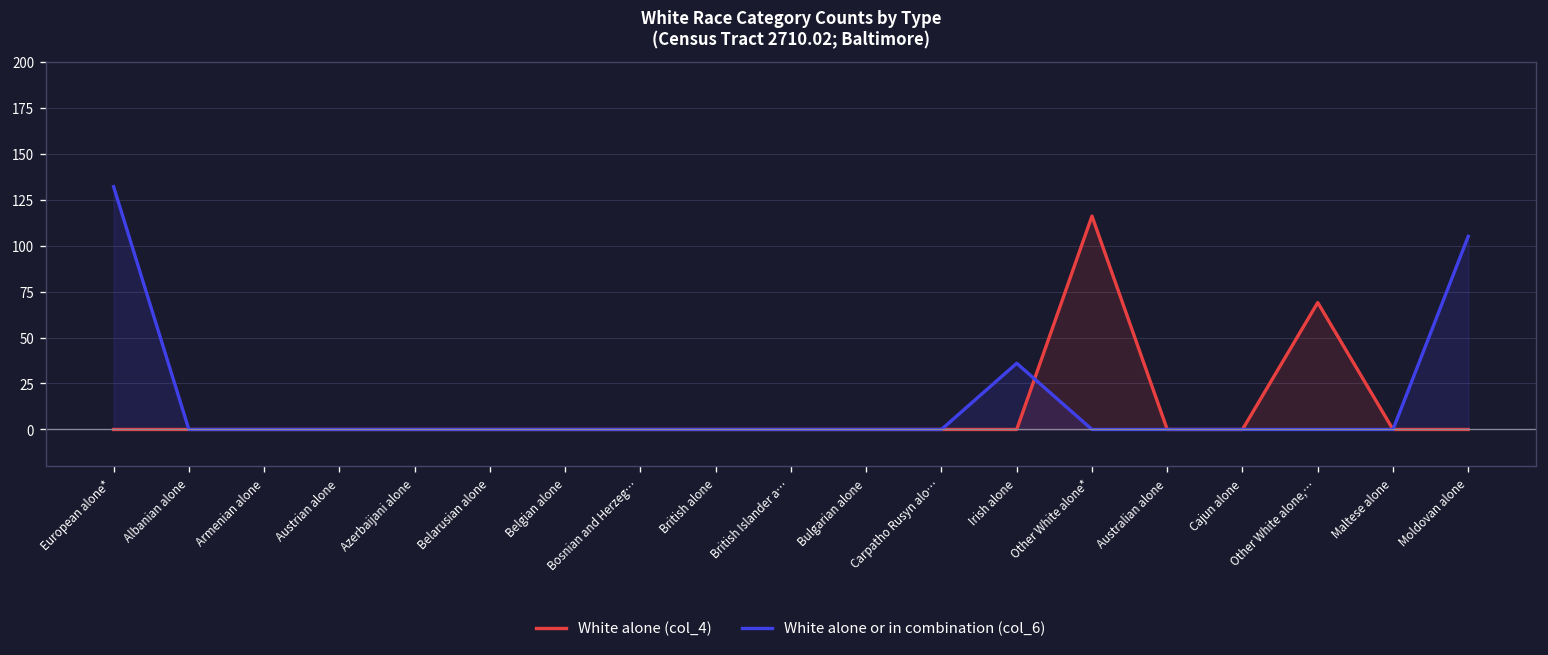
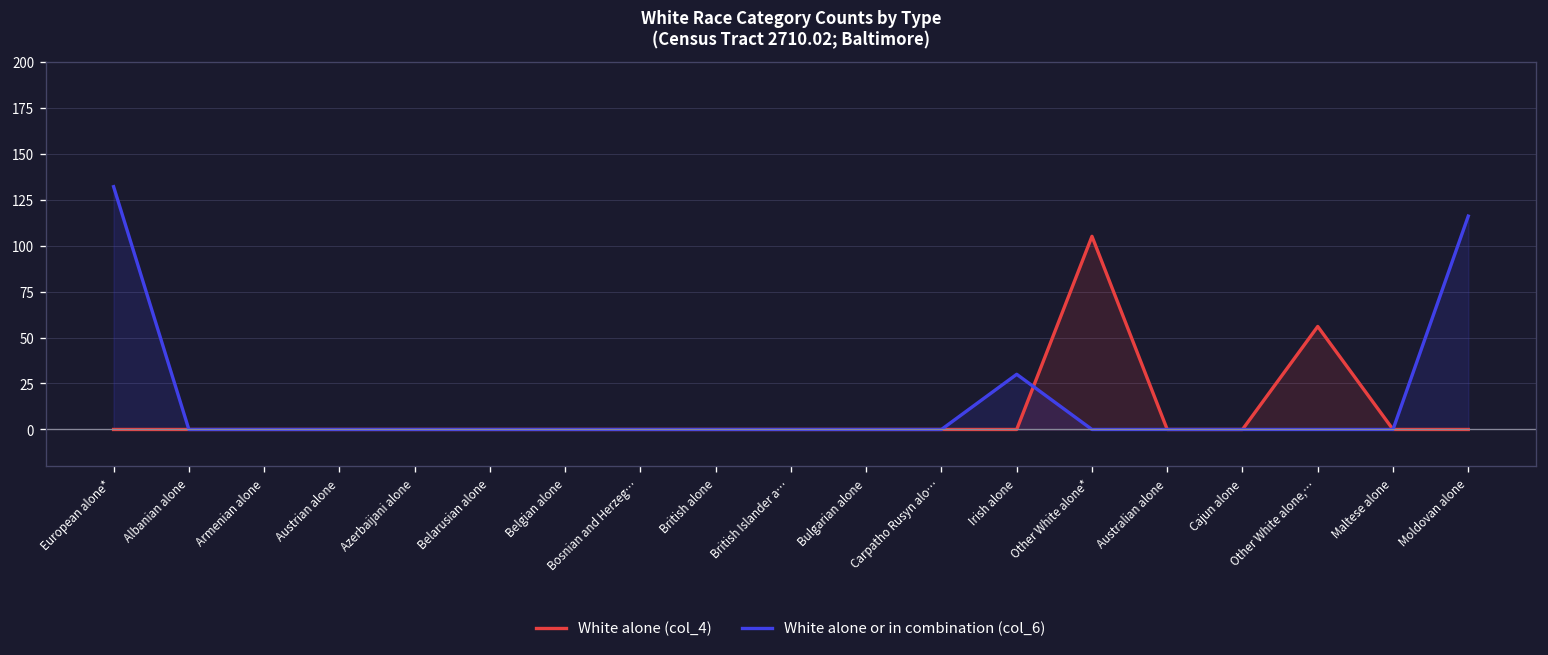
White alone or in combination (col_6), Irish alone: 36 -> 30
White alone (col_4), Other White alone*: 116 -> 105
White alone (col_4), Other White alone,…: 69 -> 56
White alone or in combination (col_6), Moldovan alone: 105 -> 116
